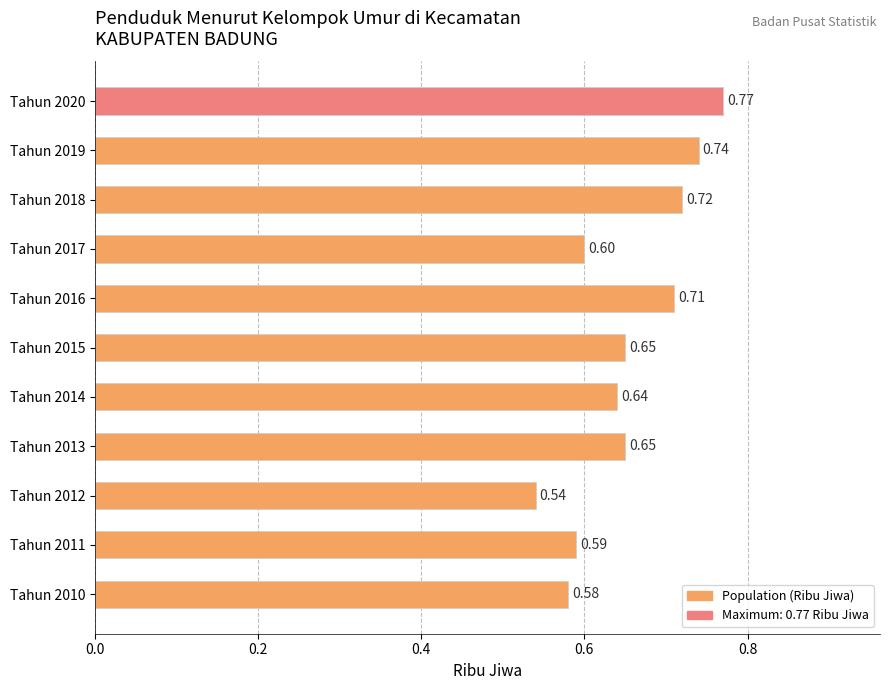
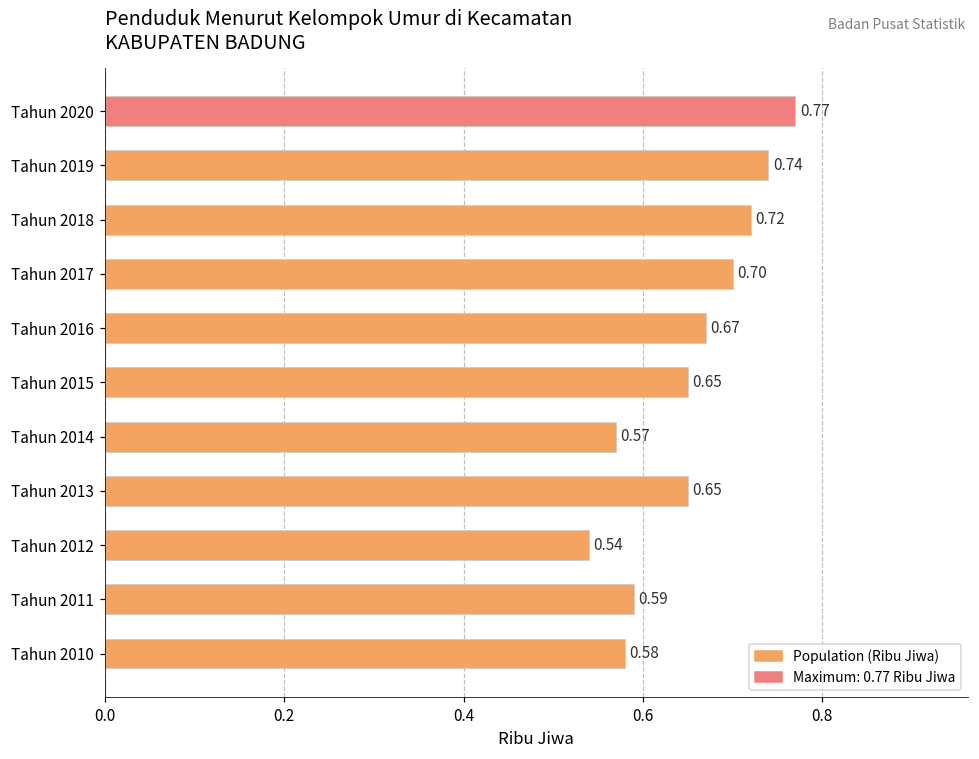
Tahun 2017: 0.60 -> 0.70
Tahun 2016: 0.71 -> 0.67
Tahun 2014: 0.64 -> 0.57
